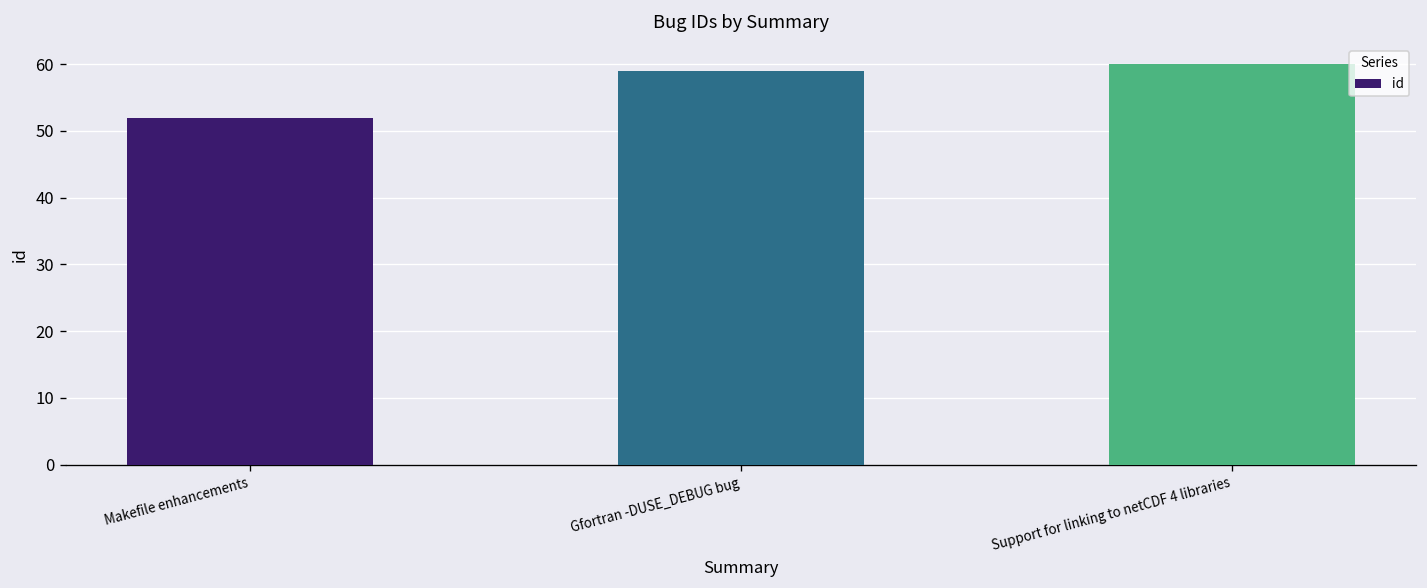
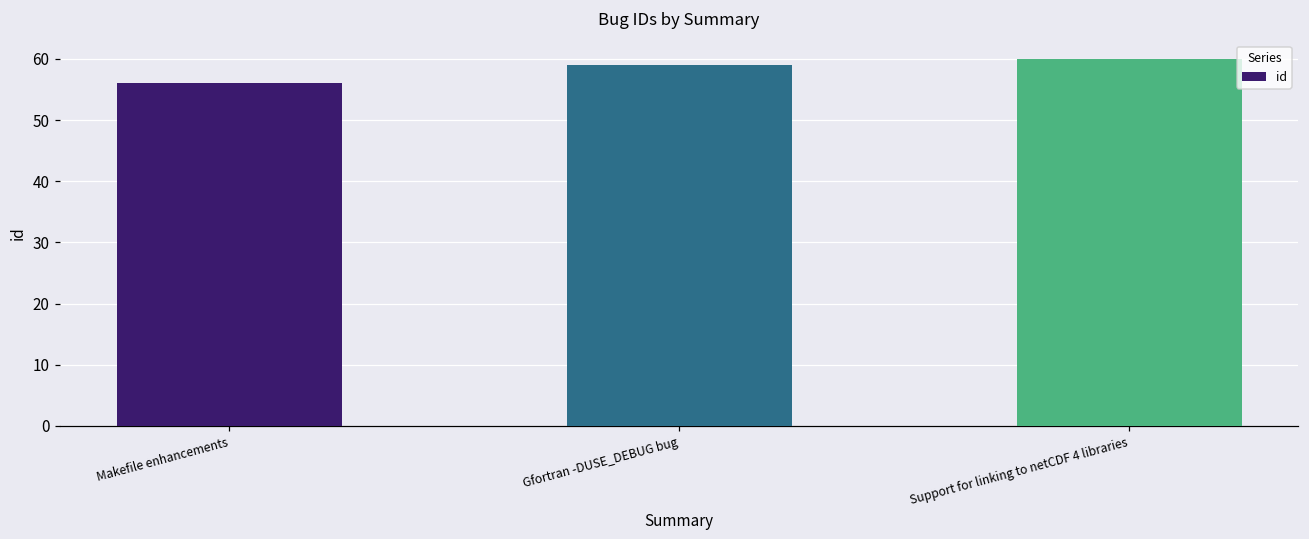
Makefile enhancements: 52 -> 56
